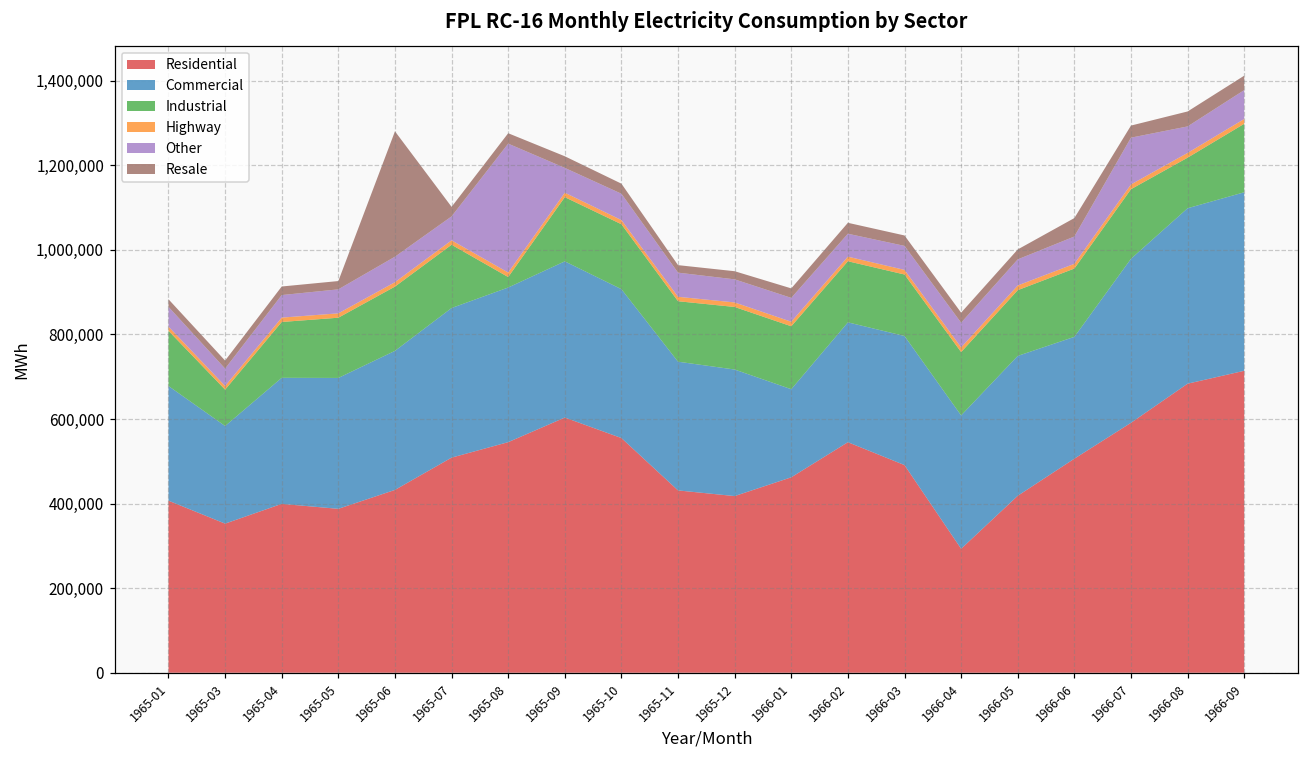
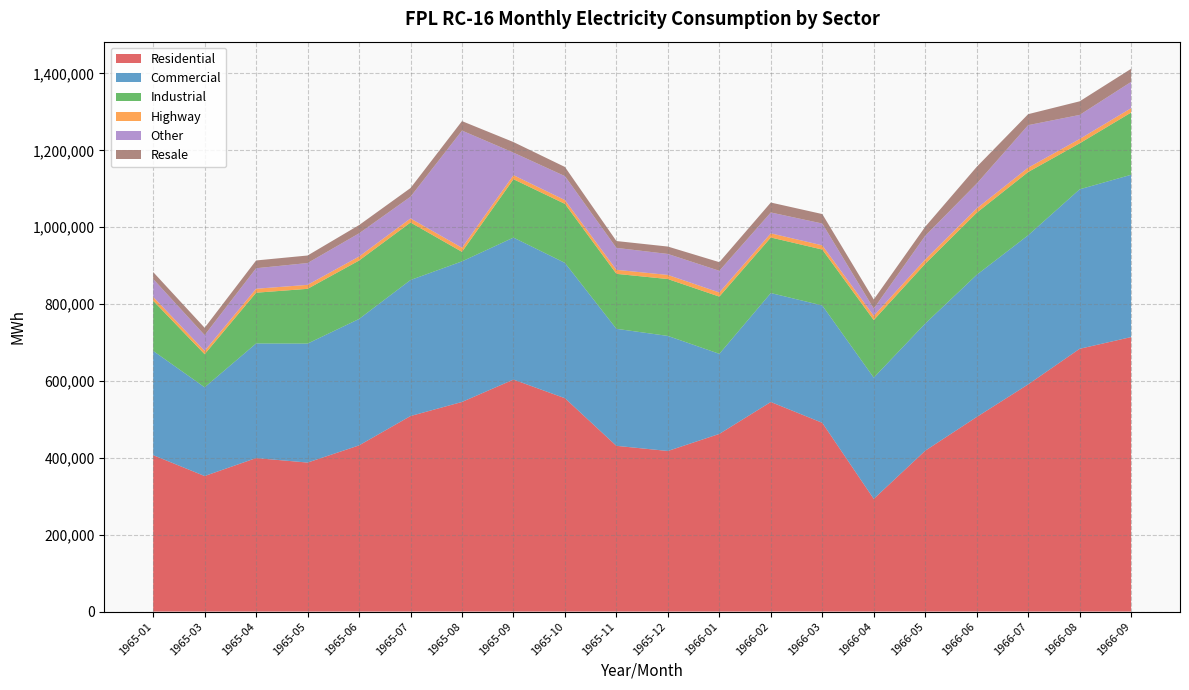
Resale, 1965-06: 300,000 -> 20,000
Other, 1966-04: 60,000 -> 20,000
Commercial, 1966-06: 290,000 -> 370,000
